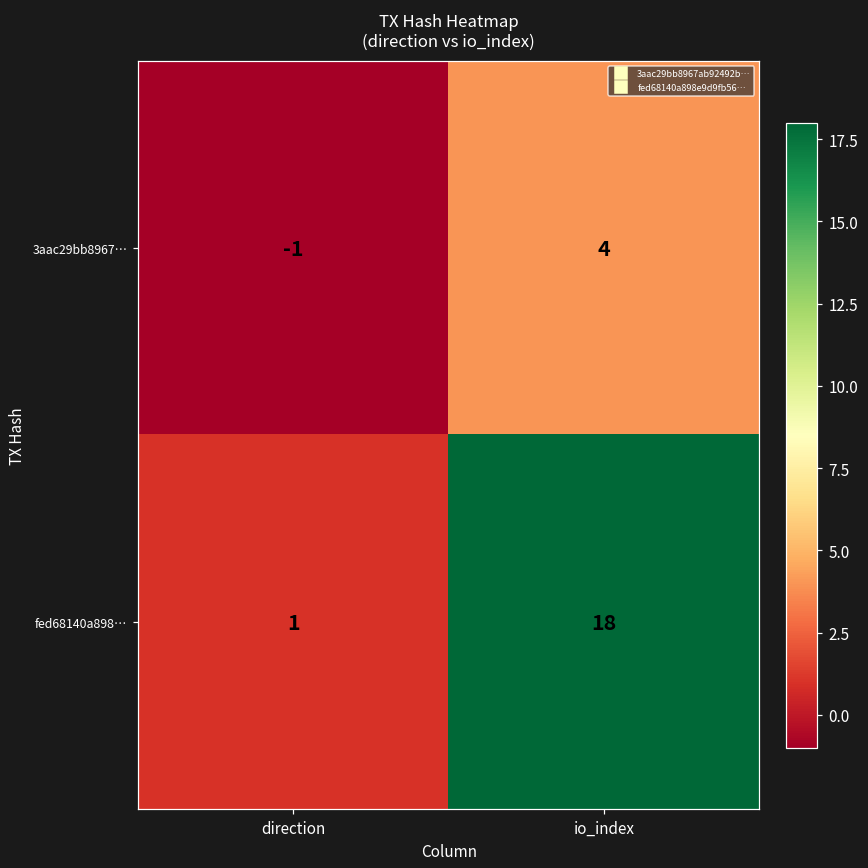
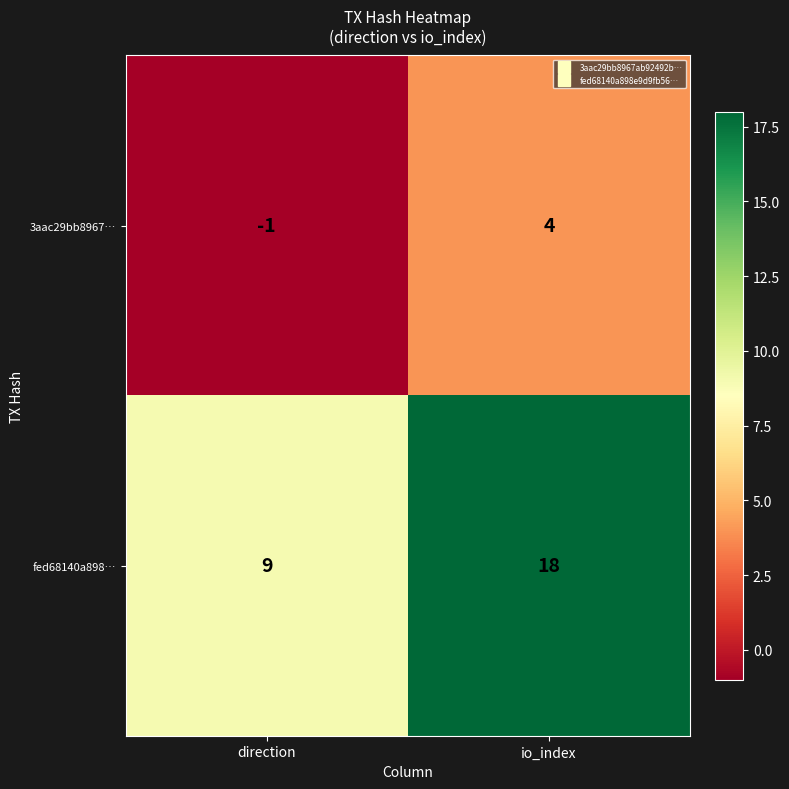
fed68140a898…, direction: 1 -> 9
